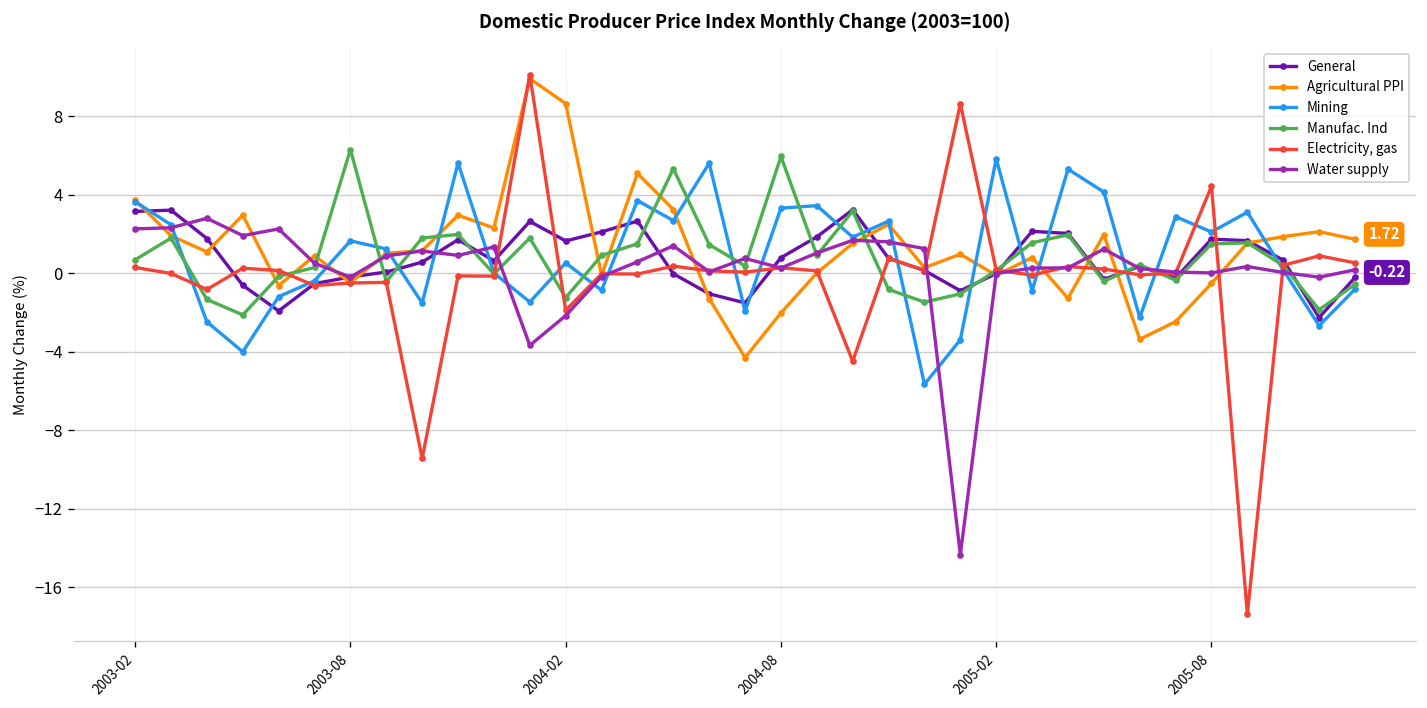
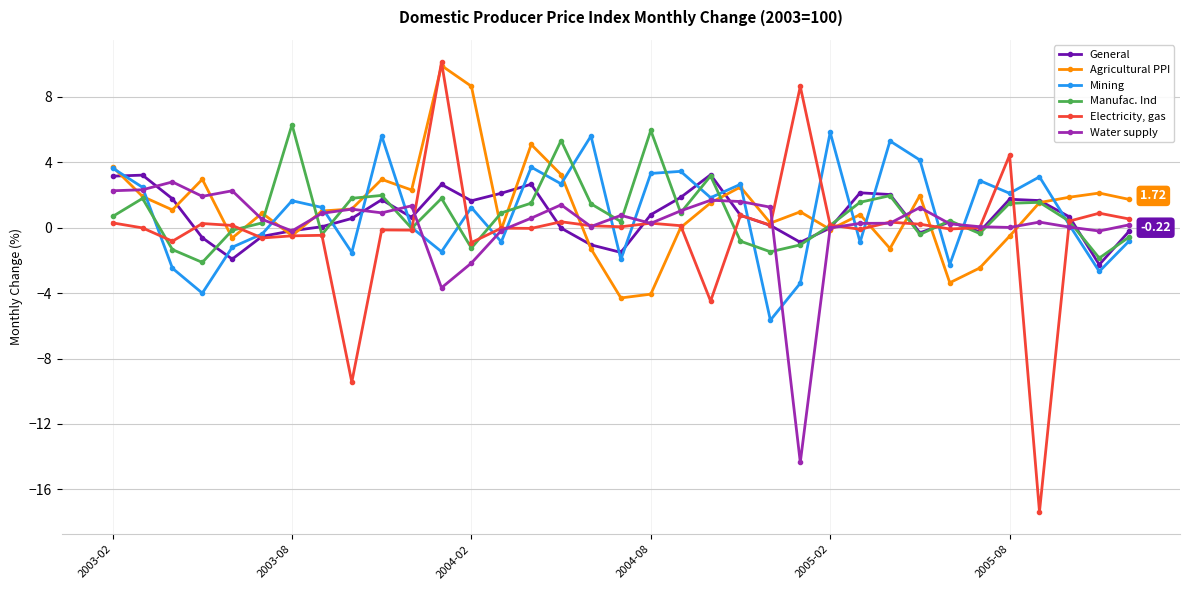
Mining, 2004-02: 0.5 -> 1.2
Electricity, gas, 2004-02: -1.9 -> -0.9
Agricultural PPI, 2004-08: -2.0 -> -4.1
